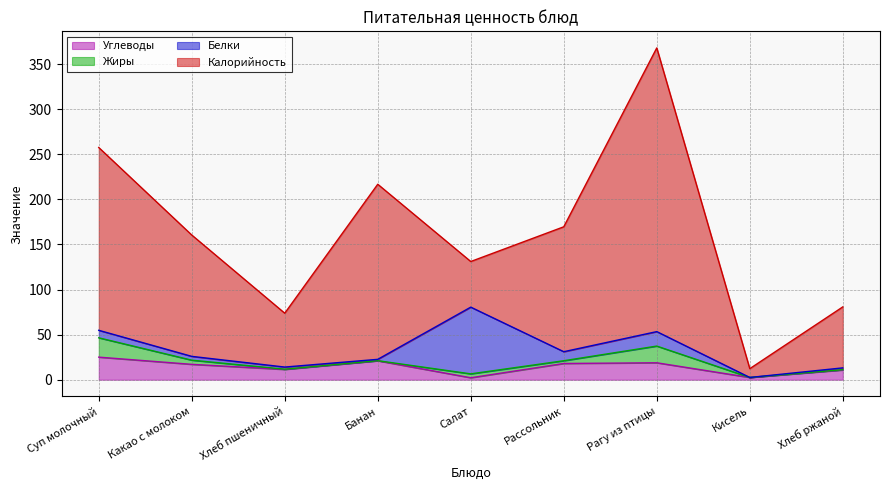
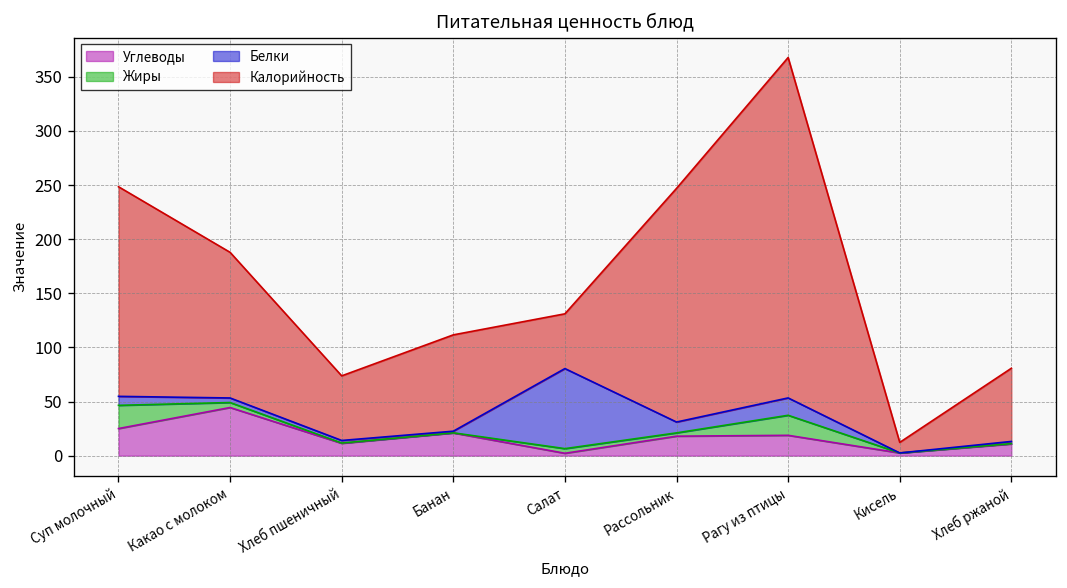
Калорийность, Суп молочный: 200 -> 190
Углеводы, Какао с молоком: 20 -> 40
Калорийность, Банан: 190 -> 90
Калорийность, Рассольник: 140 -> 220
